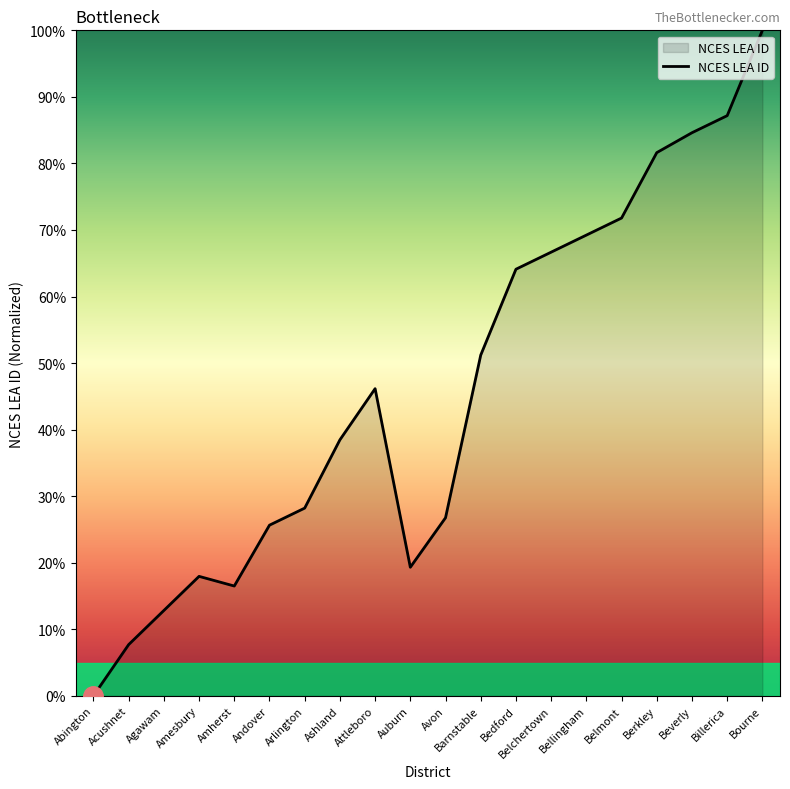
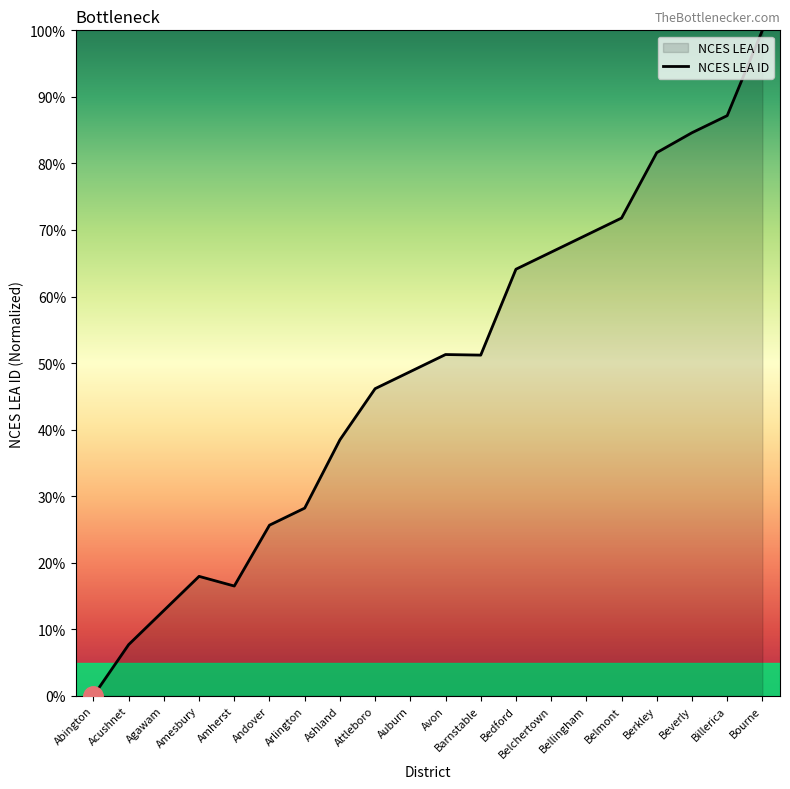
NCES LEA ID, Auburn: 19% -> 49%
NCES LEA ID, Avon: 27% -> 51%
